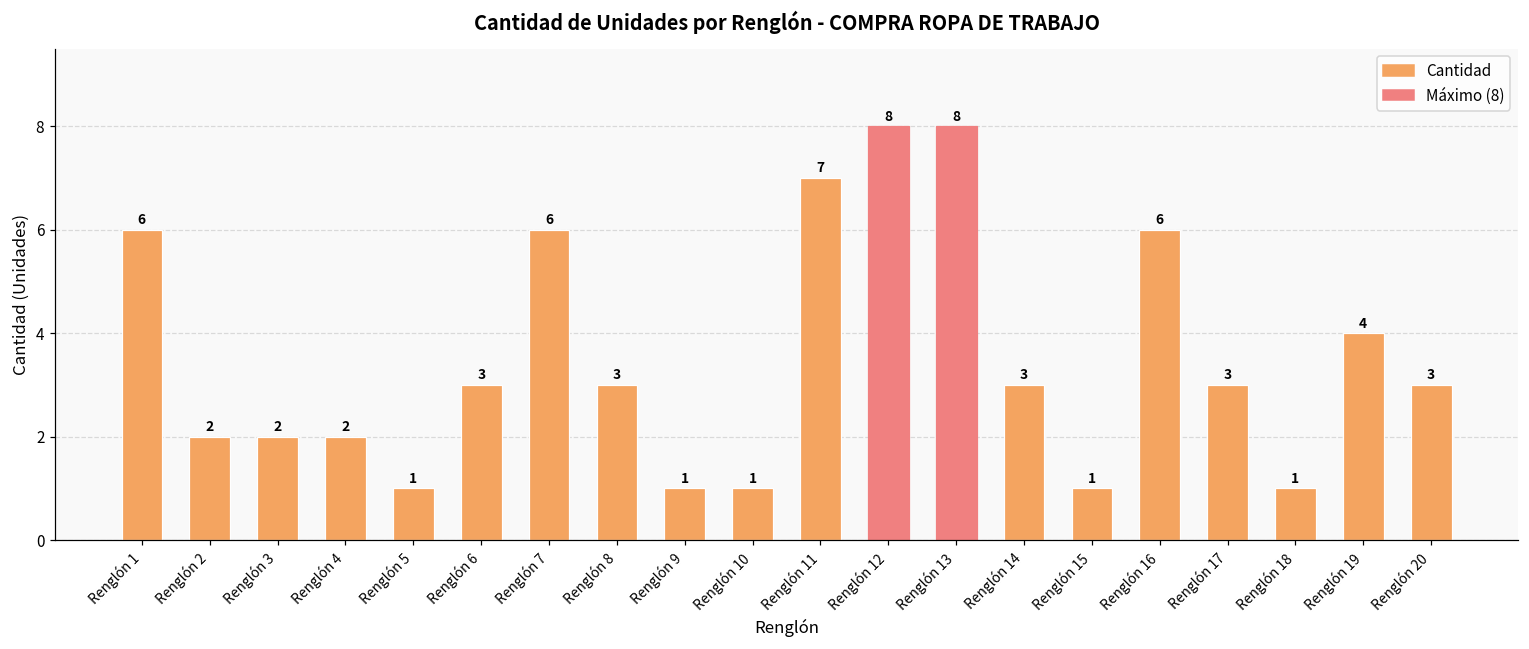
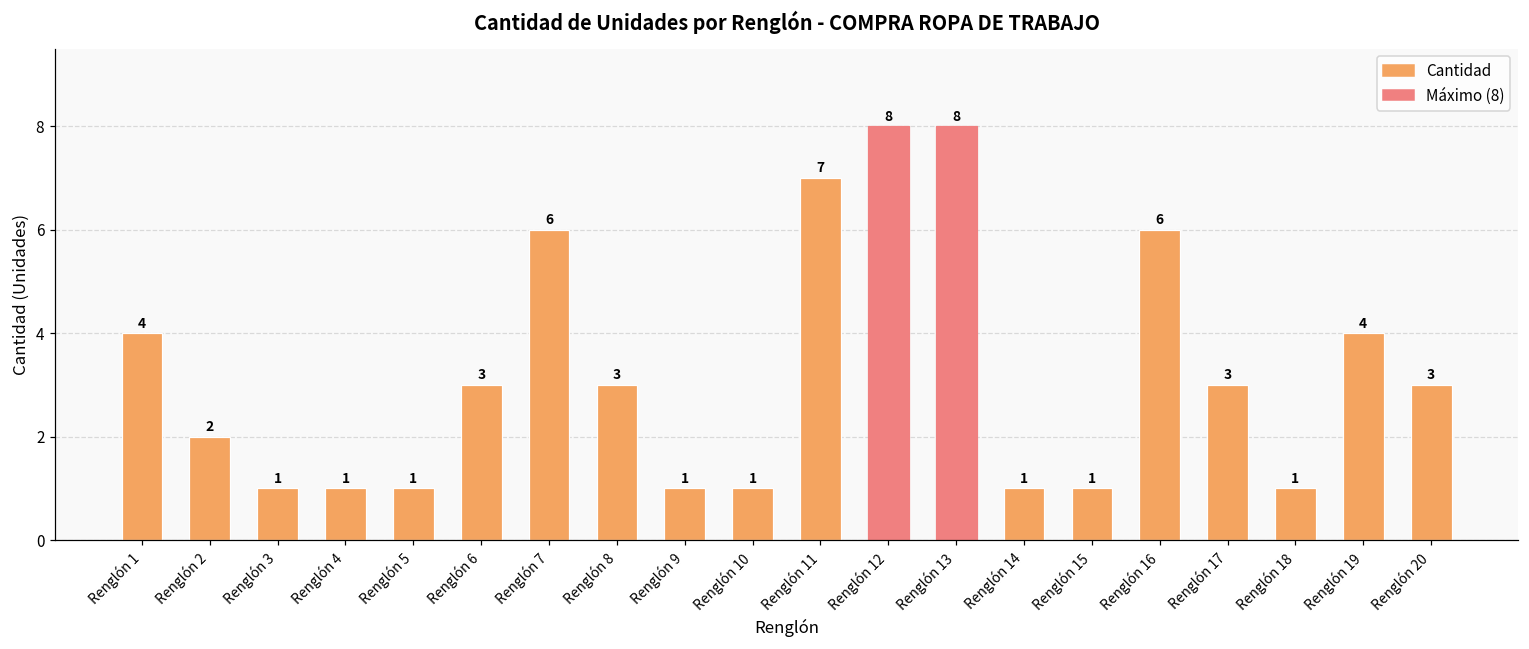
Renglón 1: 6 -> 4
Renglón 3: 2 -> 1
Renglón 4: 2 -> 1
Renglón 14: 3 -> 1
